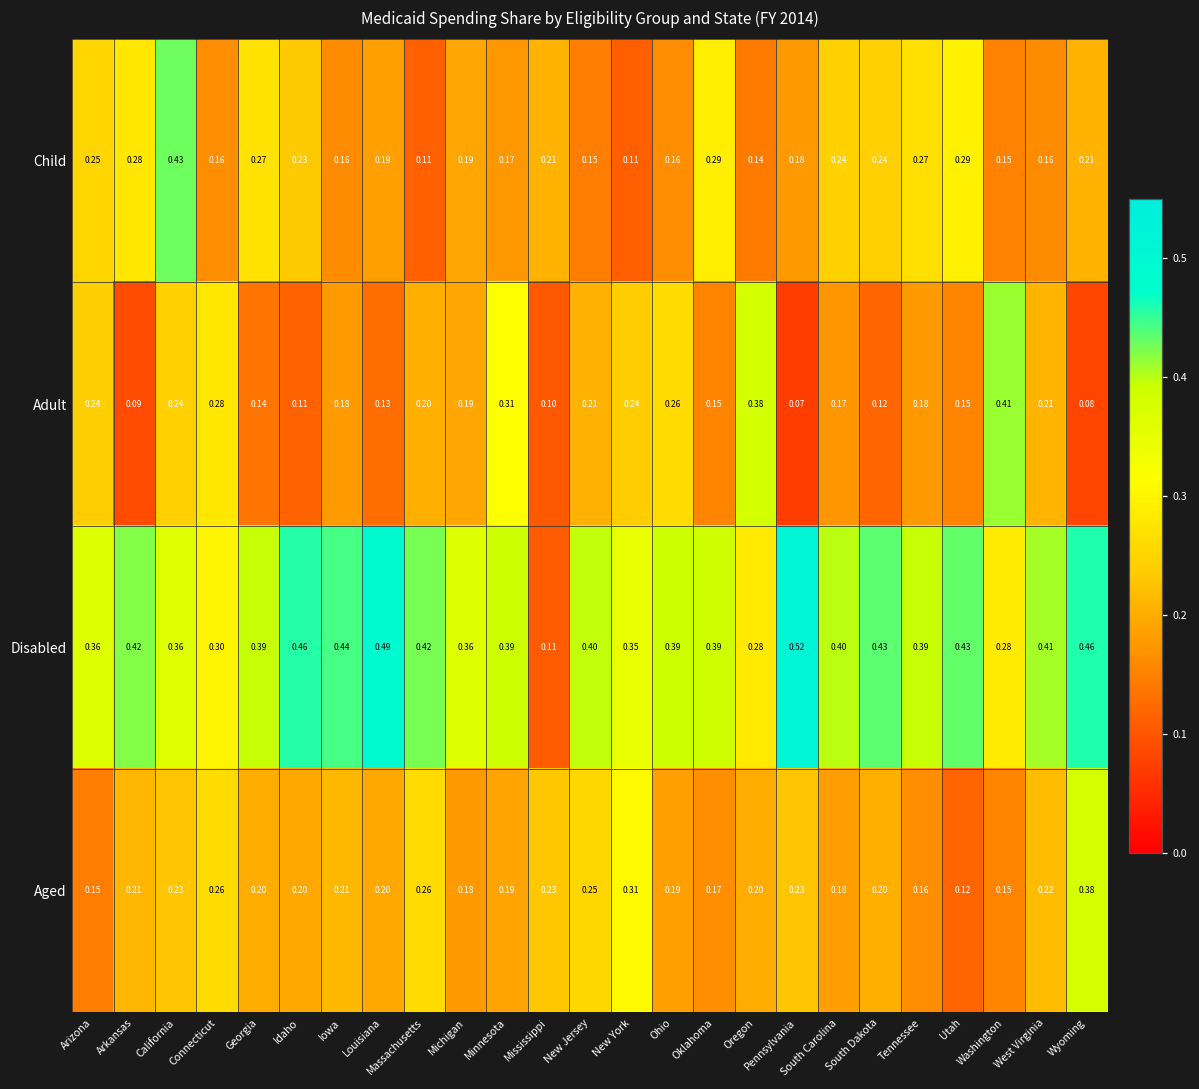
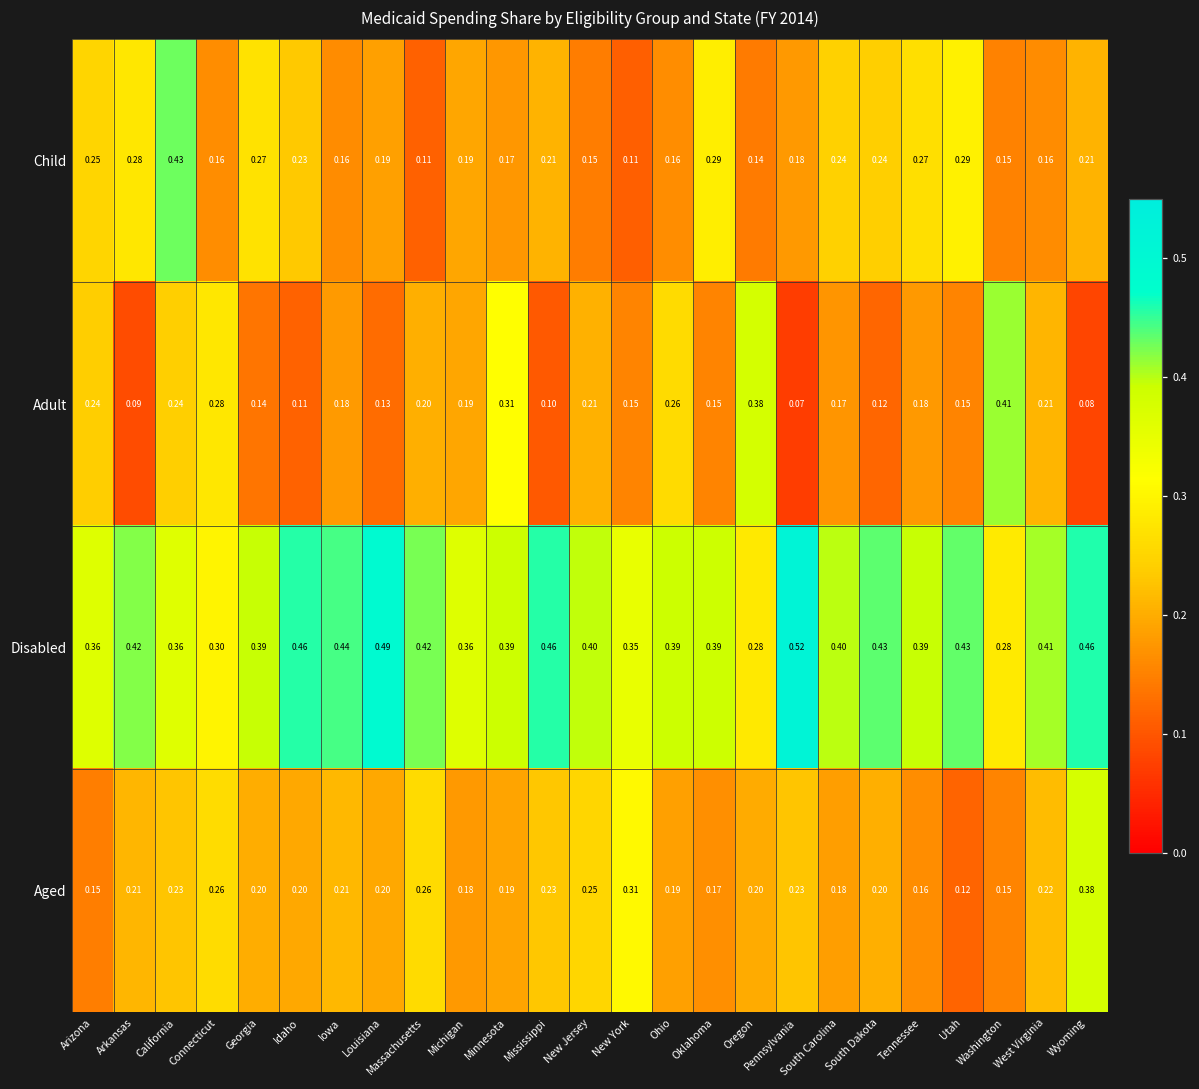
Adult, New York: 0.24 -> 0.15
Disabled, Mississippi: 0.11 -> 0.46
